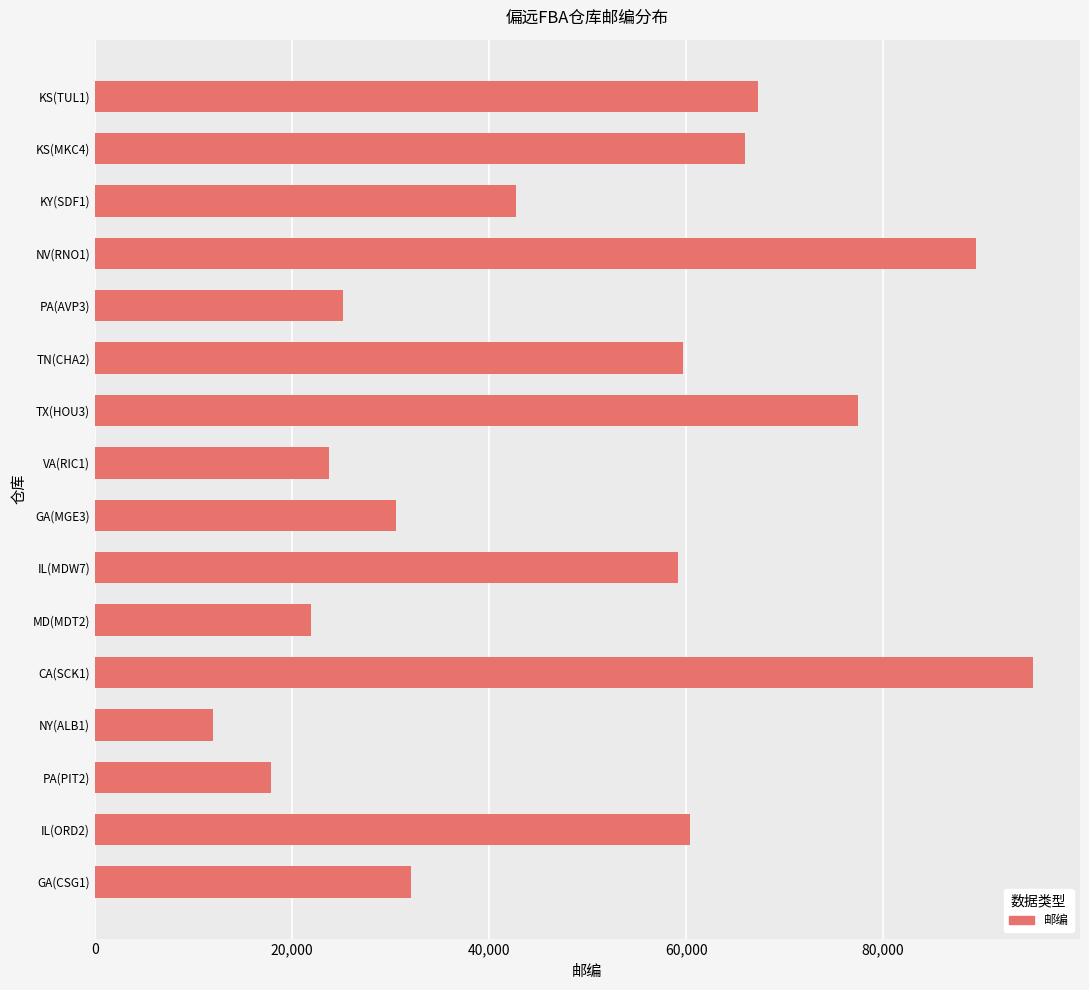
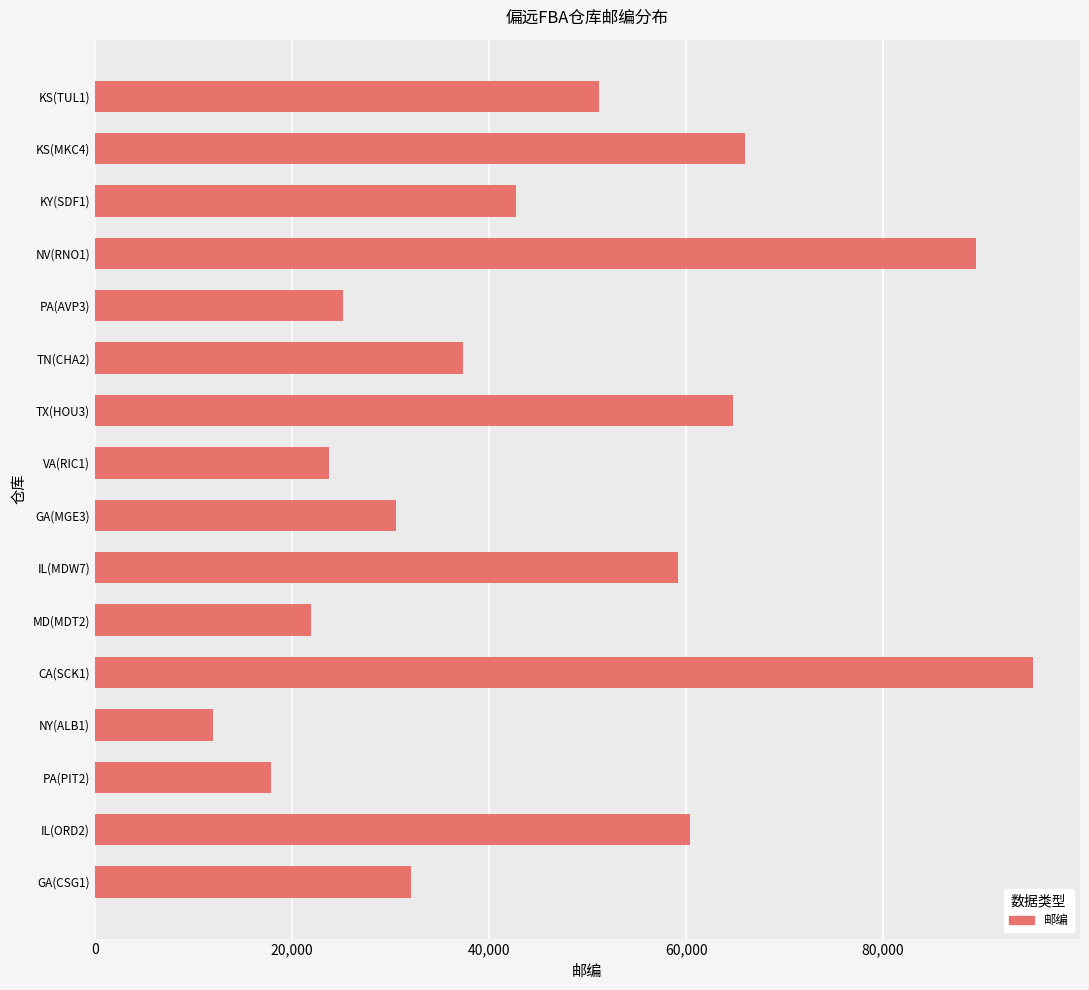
KS(TUL1): 67,000 -> 51,000
TN(CHA2): 60,000 -> 37,000
TX(HOU3): 77,000 -> 65,000
